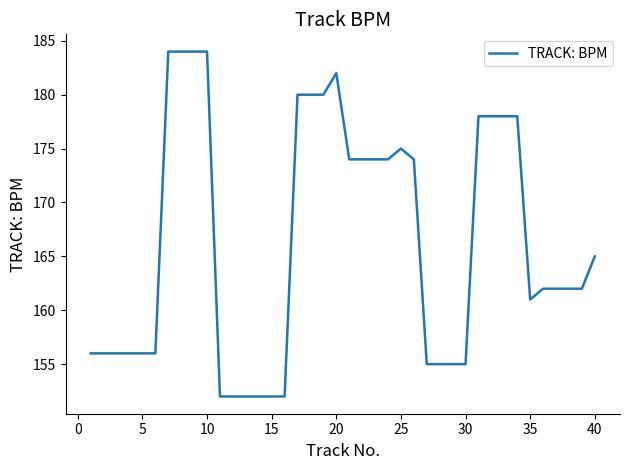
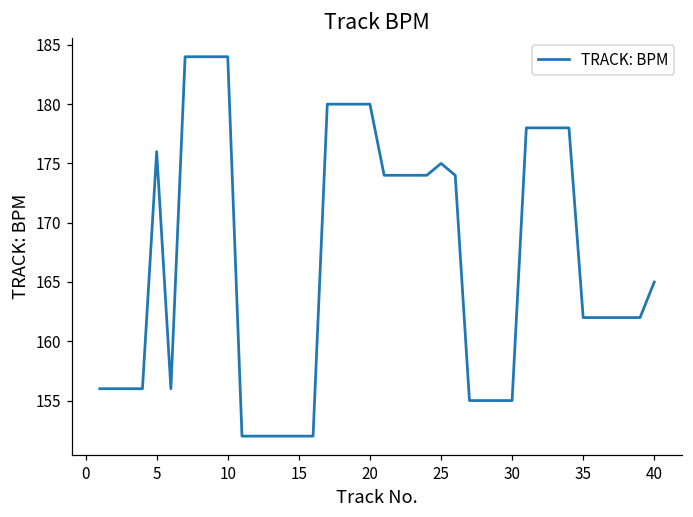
5: 156 -> 176
20: 182 -> 180
35: 161 -> 162
